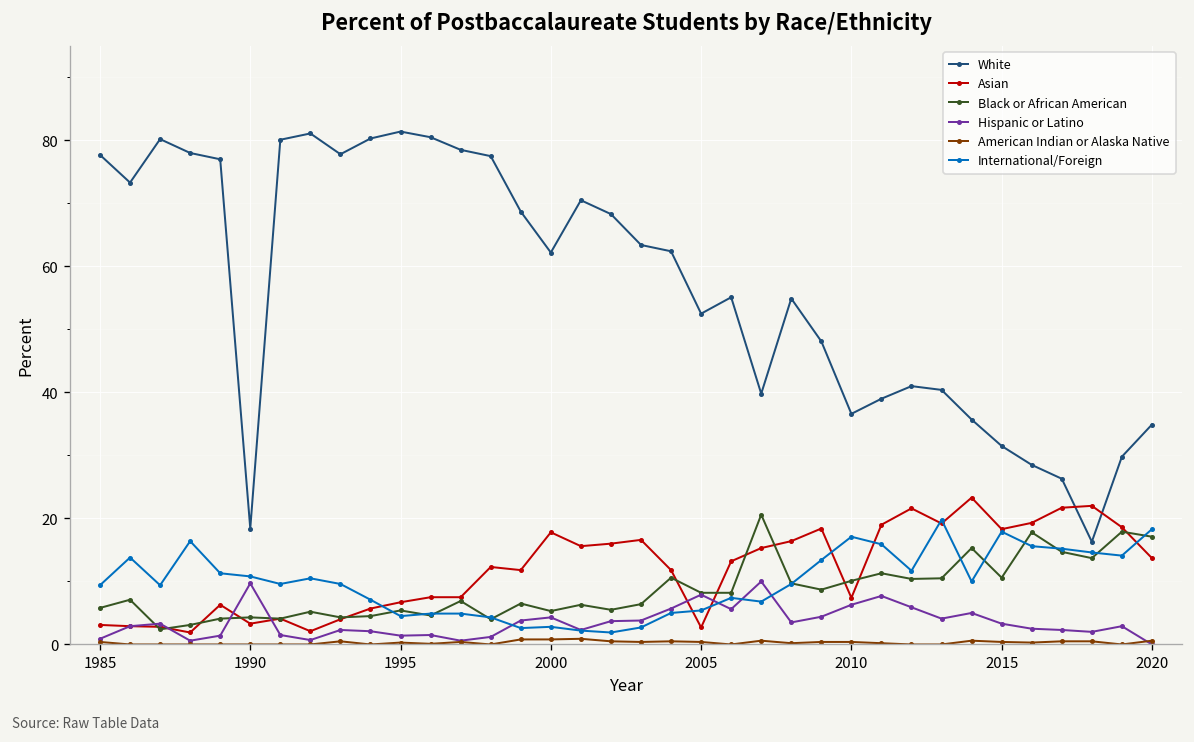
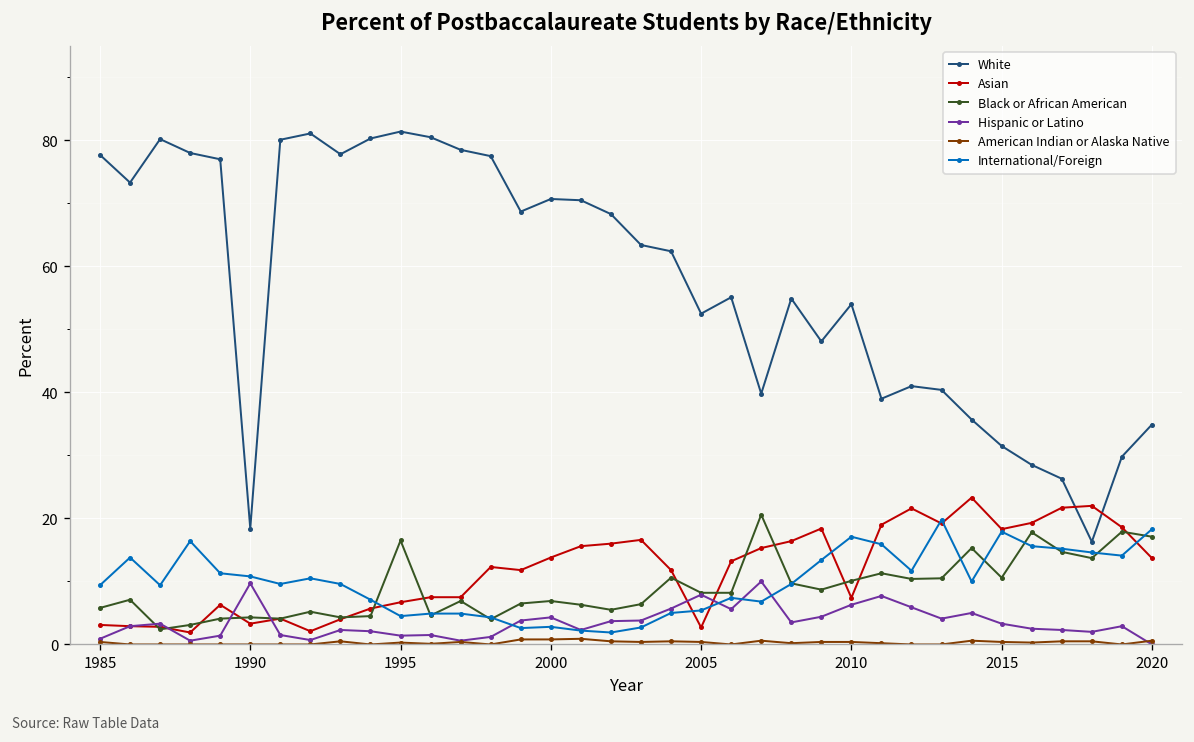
Black or African American, 1995: 5 -> 17
White, 2000: 62 -> 71
Asian, 2000: 18 -> 14
Black or African American, 2000: 5 -> 7
White, 2010: 37 -> 54
